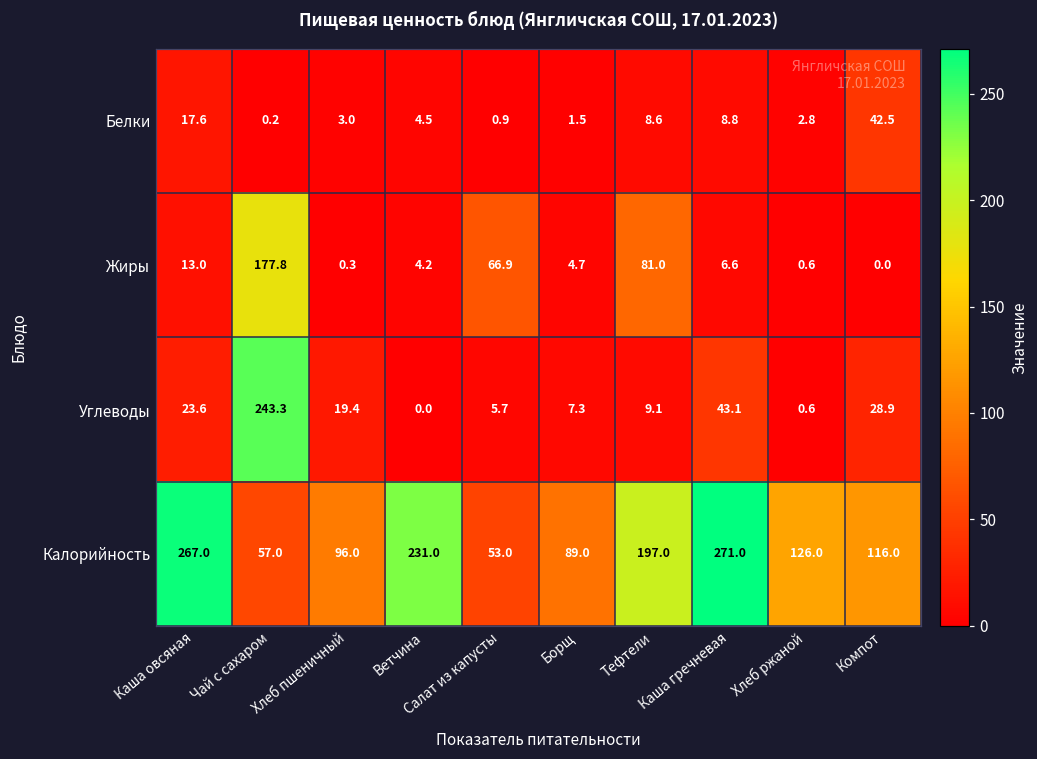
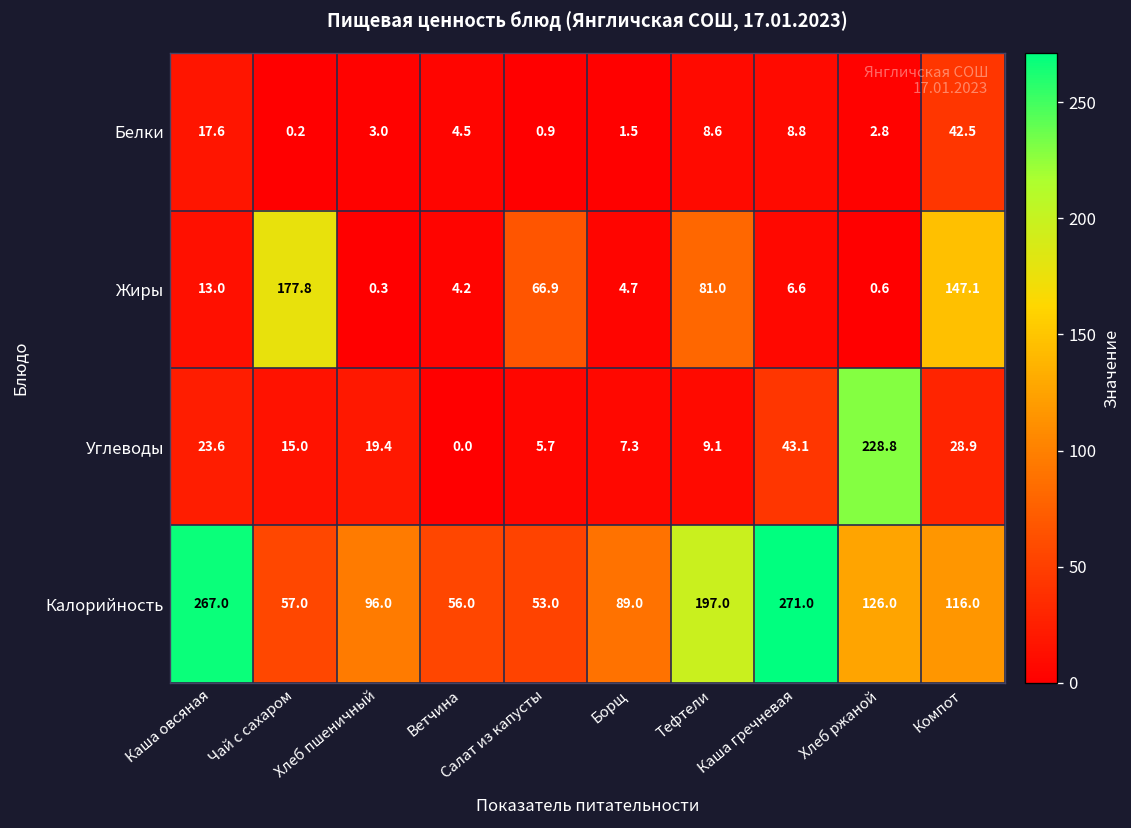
Жиры, Компот: 0.0 -> 147.1
Углеводы, Чай с сахаром: 243.3 -> 15.0
Углеводы, Хлеб ржаной: 0.6 -> 228.8
Калорийность, Ветчина: 231.0 -> 56.0
